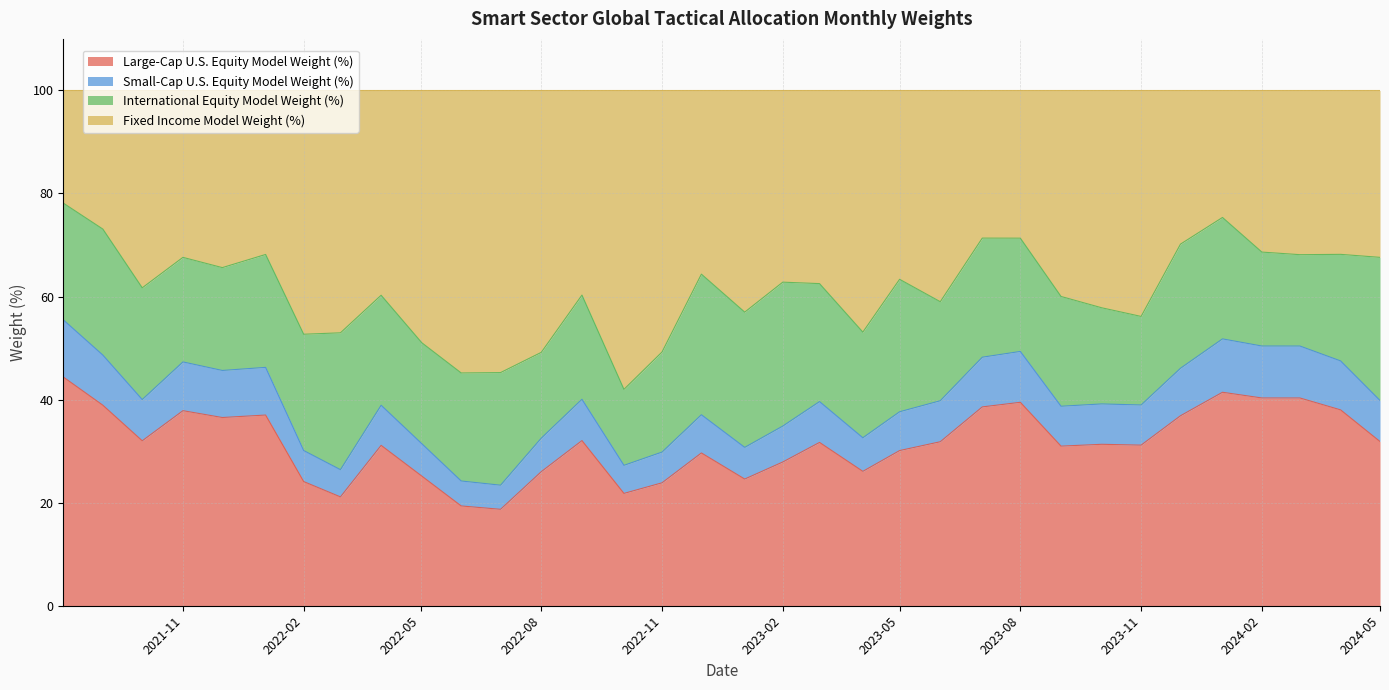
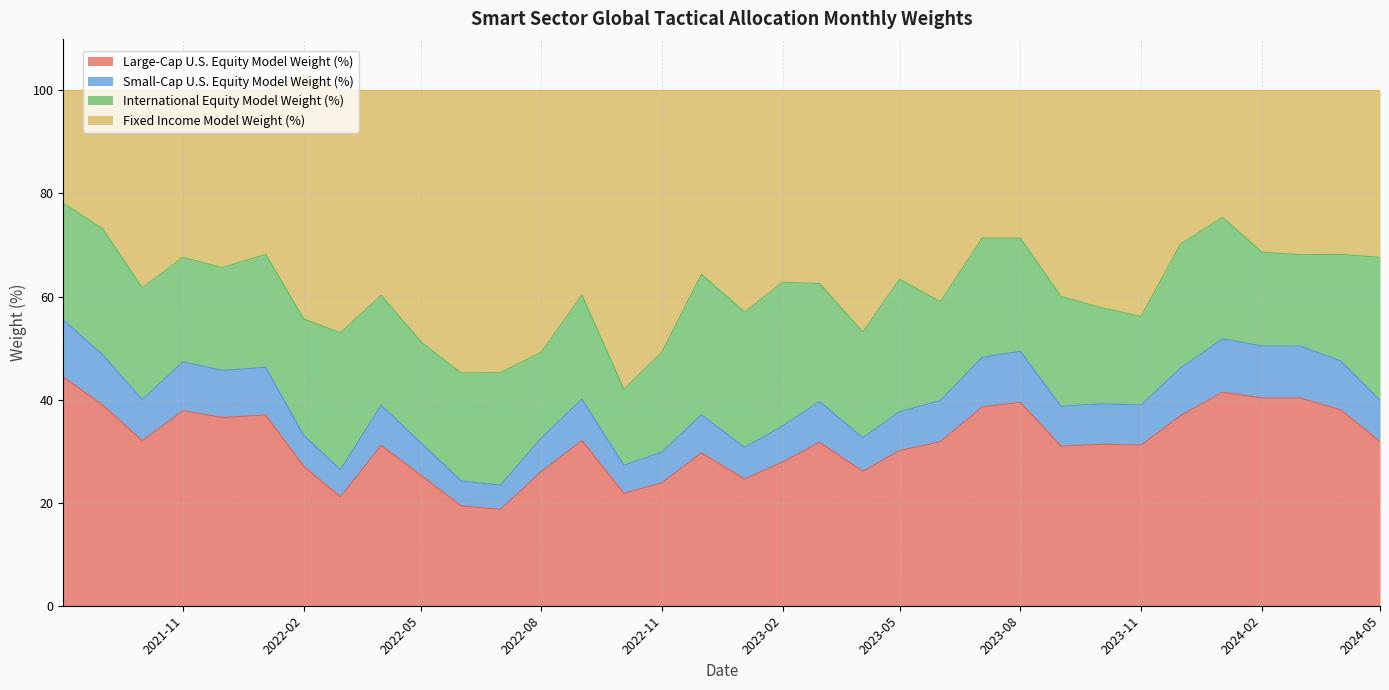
Large-Cap U.S. Equity Model Weight (%), 2022-02: 24 -> 27
